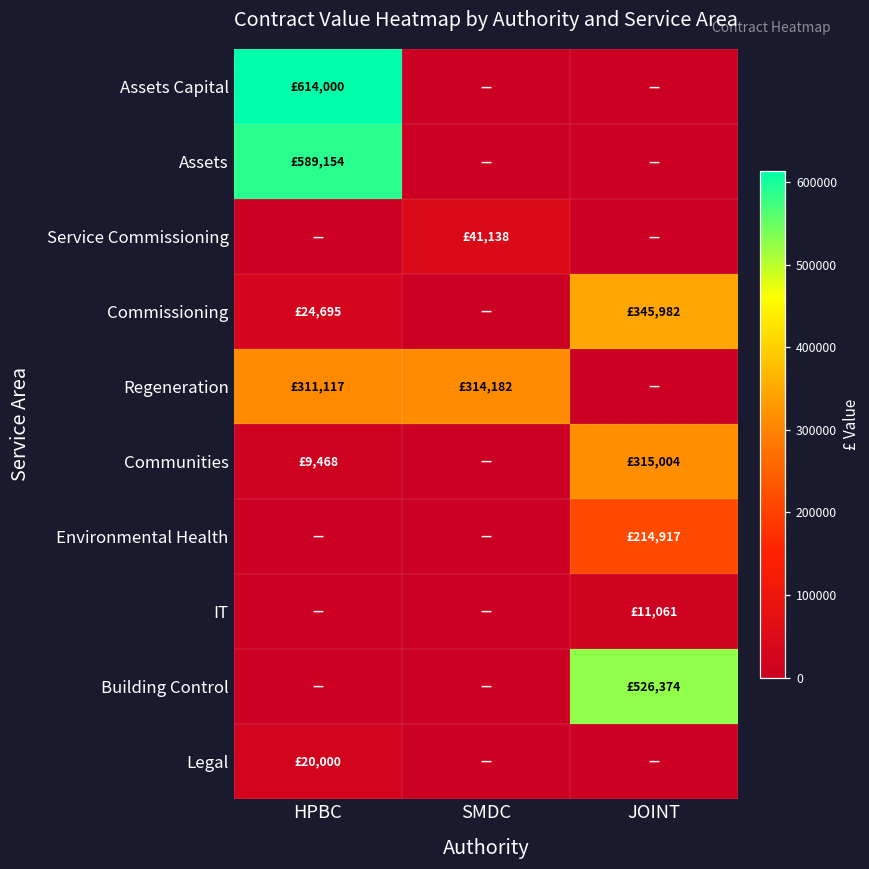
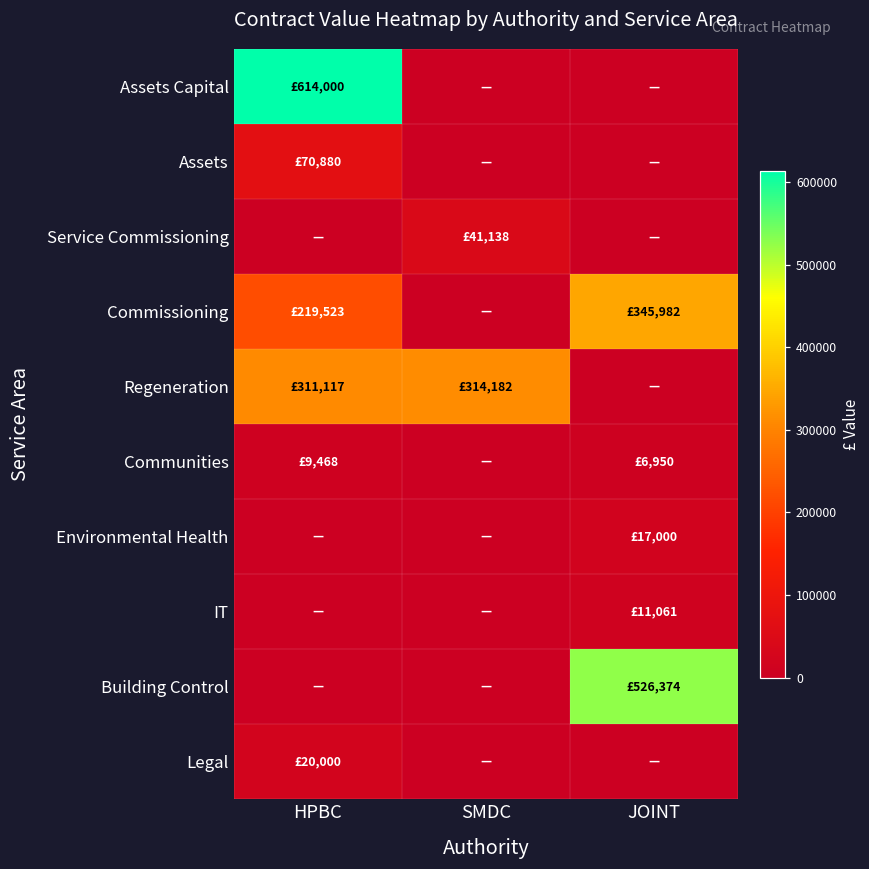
Assets, HPBC: £589,154 -> £70,880
Commissioning, HPBC: £24,695 -> £219,523
Communities, JOINT: £315,004 -> £6,950
Environmental Health, JOINT: £214,917 -> £17,000
